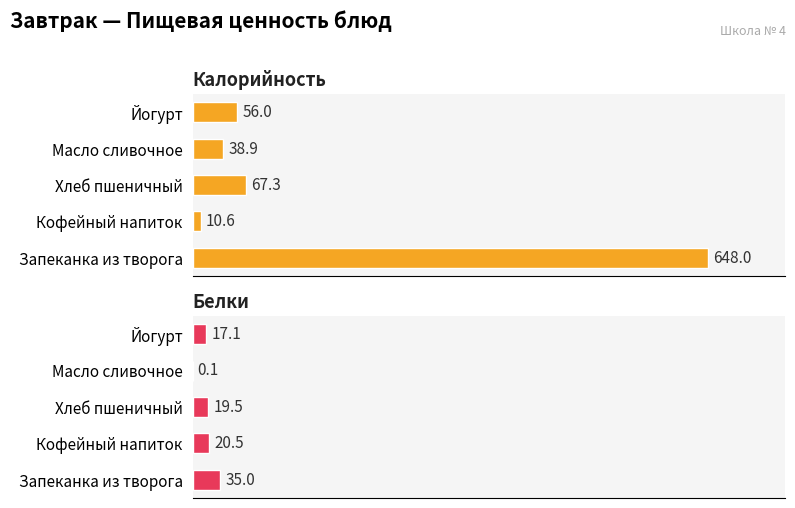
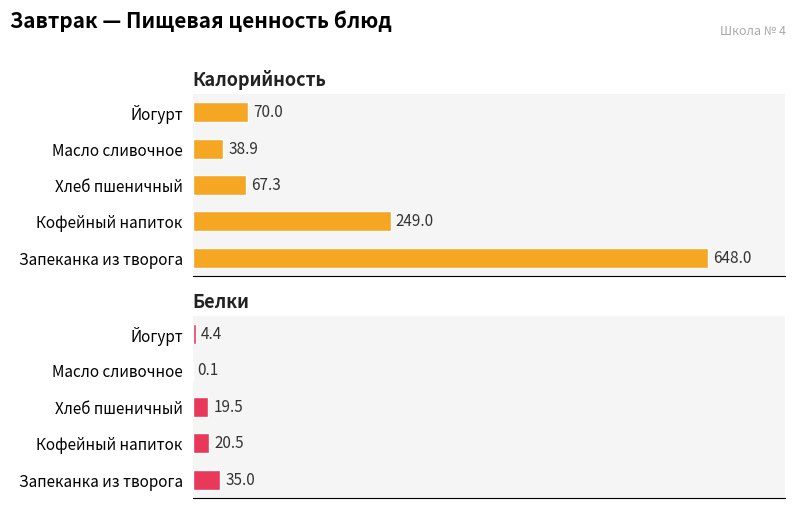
Калорийность, Йогурт: 56.0 -> 70.0
Калорийность, Кофейный напиток: 10.6 -> 249.0
Белки, Йогурт: 17.1 -> 4.4
